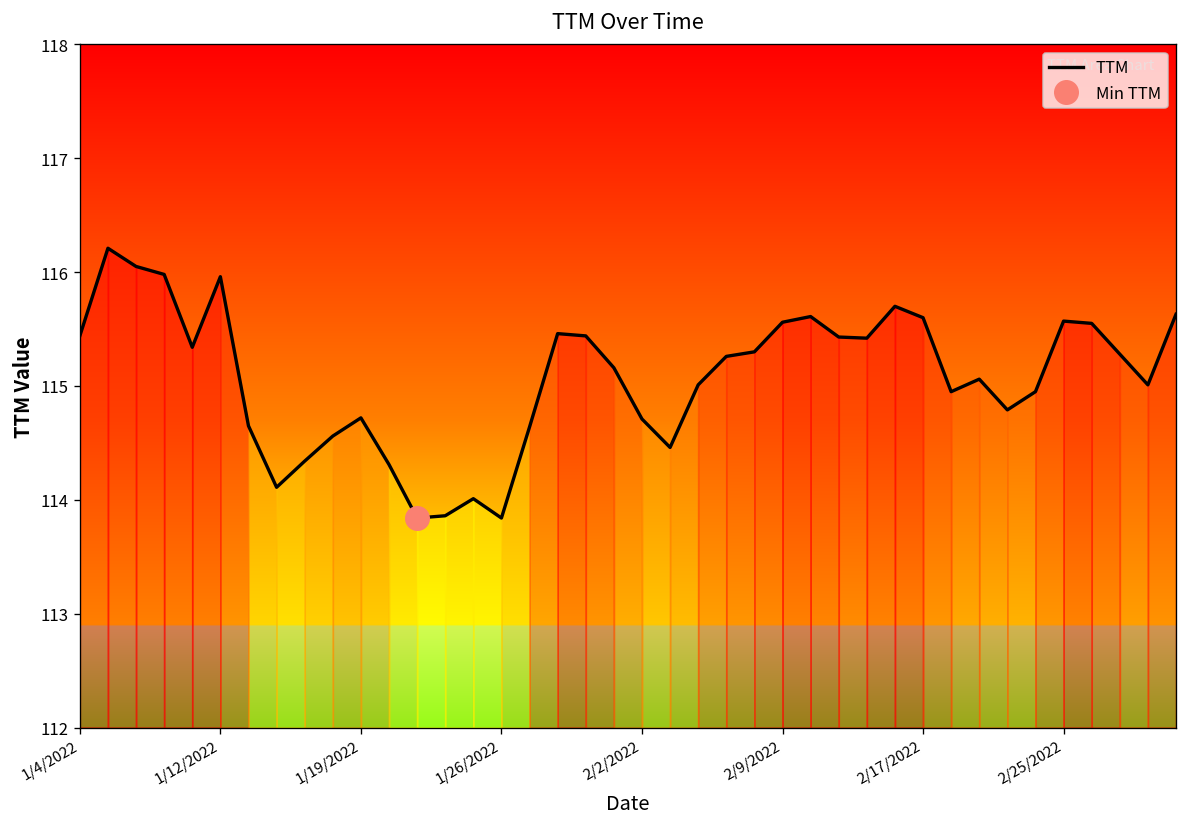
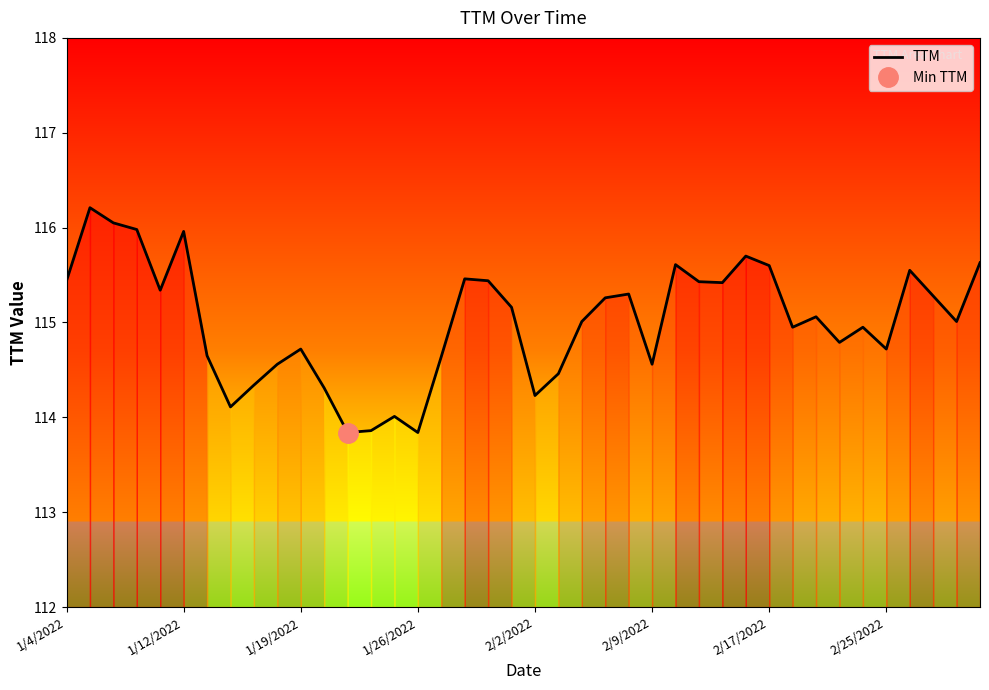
TTM, 2/2/2022: 114.7 -> 114.2
TTM, 2/9/2022: 115.6 -> 114.6
TTM, 2/25/2022: 115.6 -> 114.7
